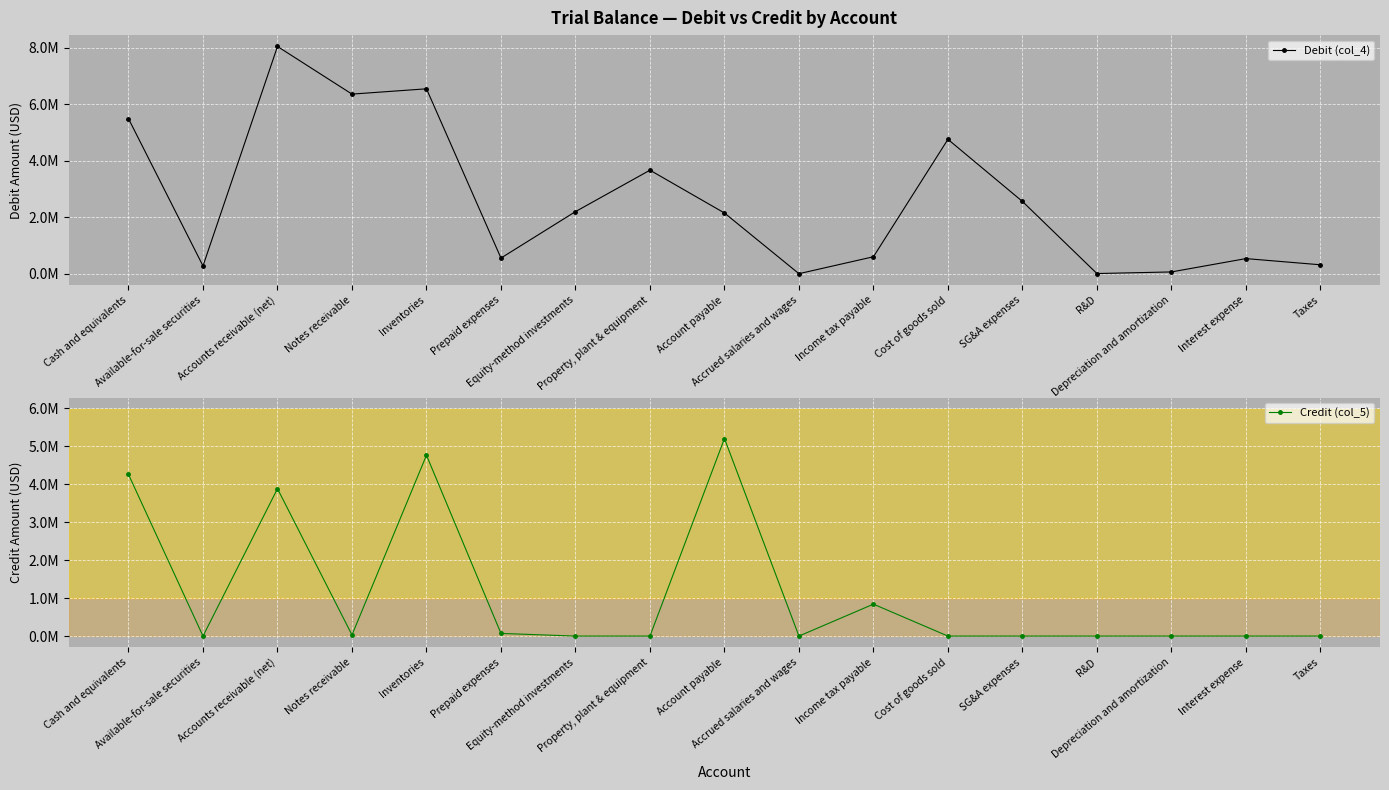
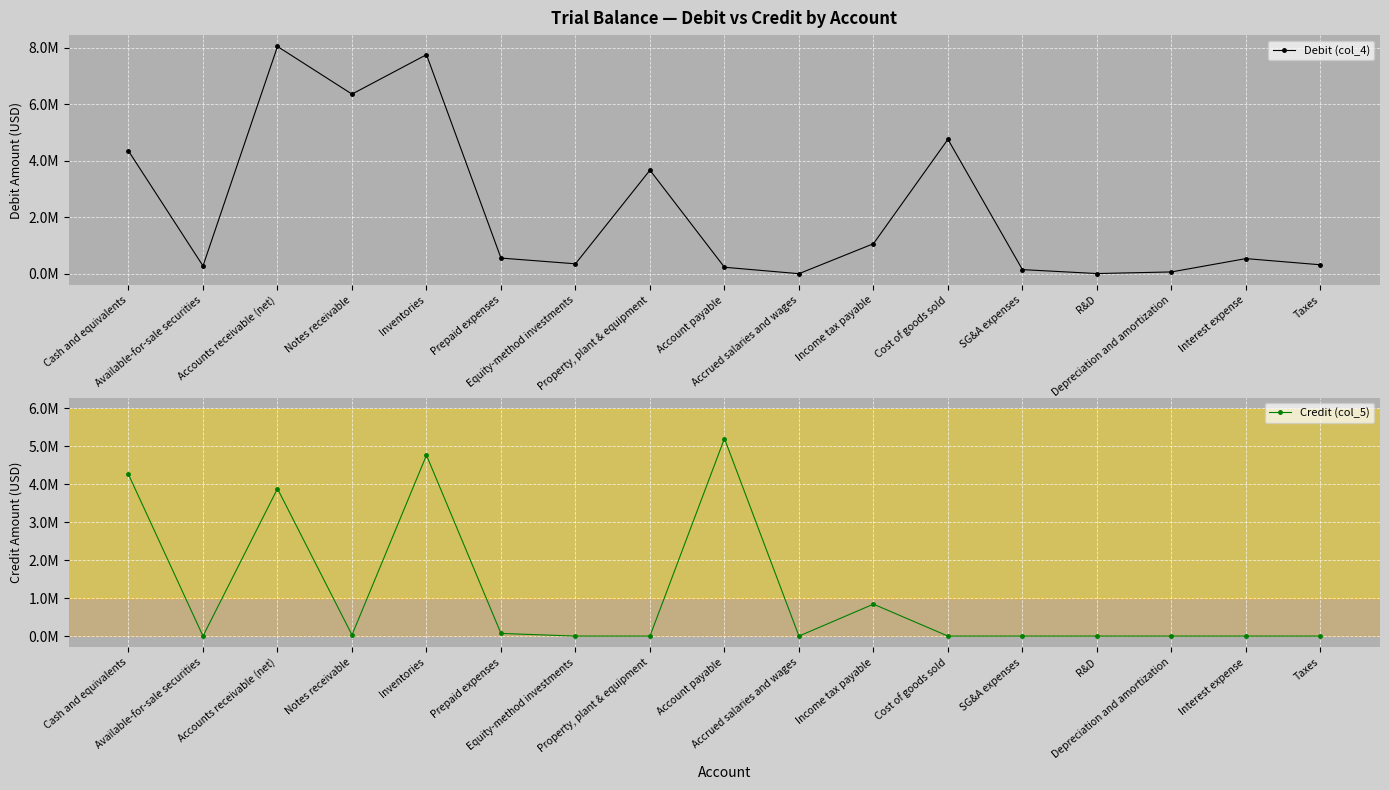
Trial Balance — Debit vs Credit by Account, Cash and equivalents: 5500000 -> 4300000
Trial Balance — Debit vs Credit by Account, Inventories: 6600000 -> 7800000
Trial Balance — Debit vs Credit by Account, Equity-method investments: 2200000 -> 400000
Trial Balance — Debit vs Credit by Account, Account payable: 2200000 -> 200000
Trial Balance — Debit vs Credit by Account, Income tax payable: 600000 -> 1100000
Trial Balance — Debit vs Credit by Account, SG&A expenses: 2600000 -> 100000
